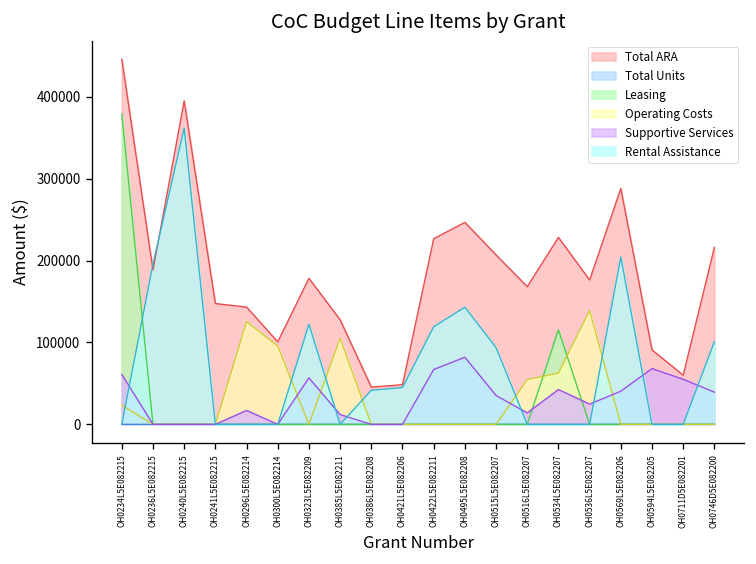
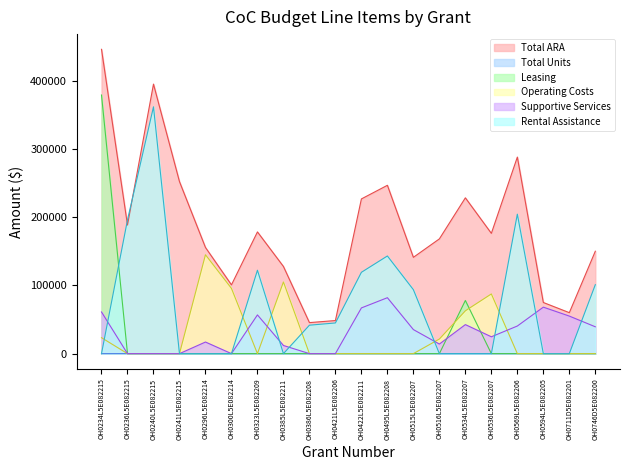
Total ARA, OH0241L5E082215: 150000 -> 250000
Total ARA, OH0296L5E082214: 140000 -> 160000
Operating Costs, OH0296L5E082214: 130000 -> 140000
Total ARA, OH0515L5E082207: 210000 -> 140000
Operating Costs, OH0516L5E082207: 50000 -> 20000
Leasing, OH0534L5E082207: 120000 -> 80000
Operating Costs, OH0536L5E082207: 140000 -> 90000
Total ARA, OH0594L5E082205: 90000 -> 70000
Total ARA, OH0746D5E082200: 220000 -> 150000
